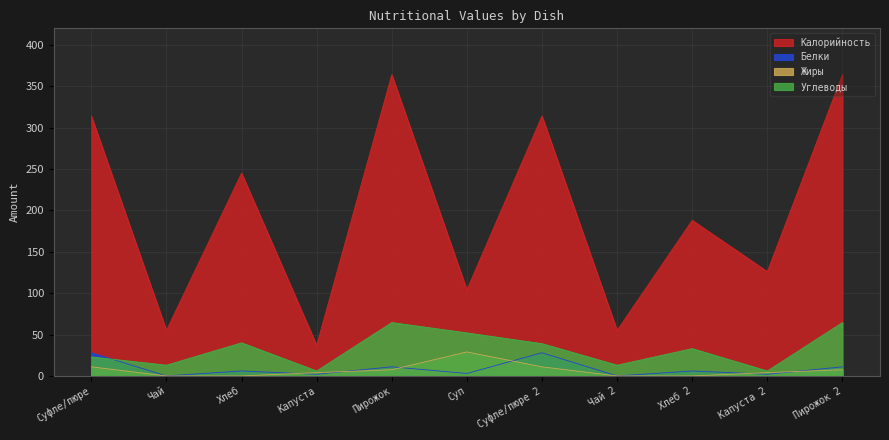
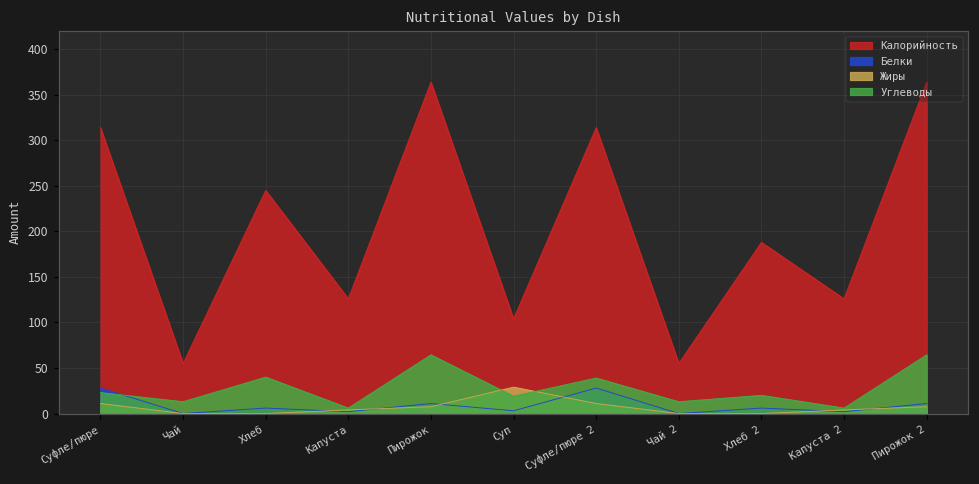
Калорийность, Капуста: 40 -> 130
Углеводы, Суп: 50 -> 20
Углеводы, Хлеб 2: 30 -> 20
